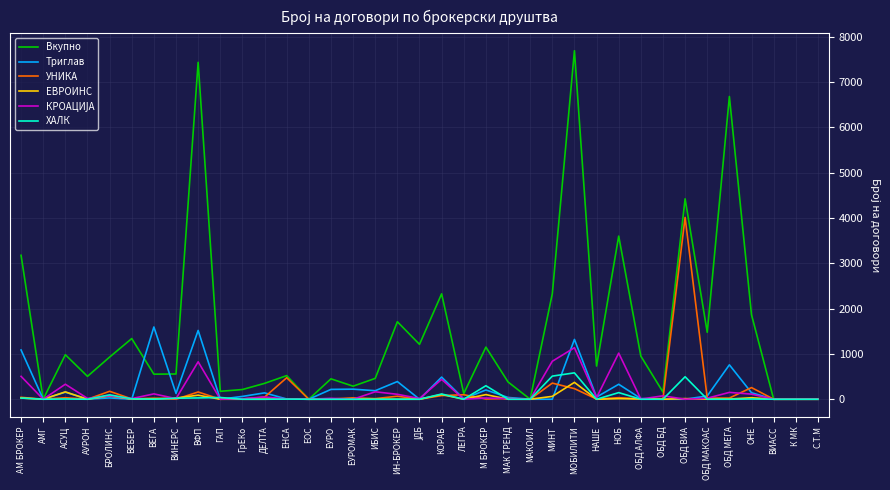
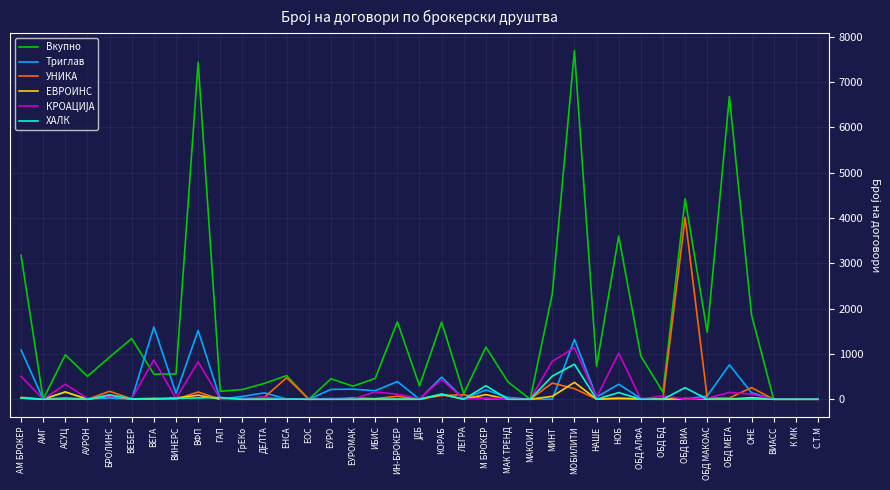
КРОАЦИЈА, ВЕГА: 100 -> 900
Вкупно, ЈДБ: 1200 -> 300
Вкупно, КОРАБ: 2300 -> 1700
ХАЛК, МОБИЛИТИ: 600 -> 800
ХАЛК, ОБД ВИА: 500 -> 300
